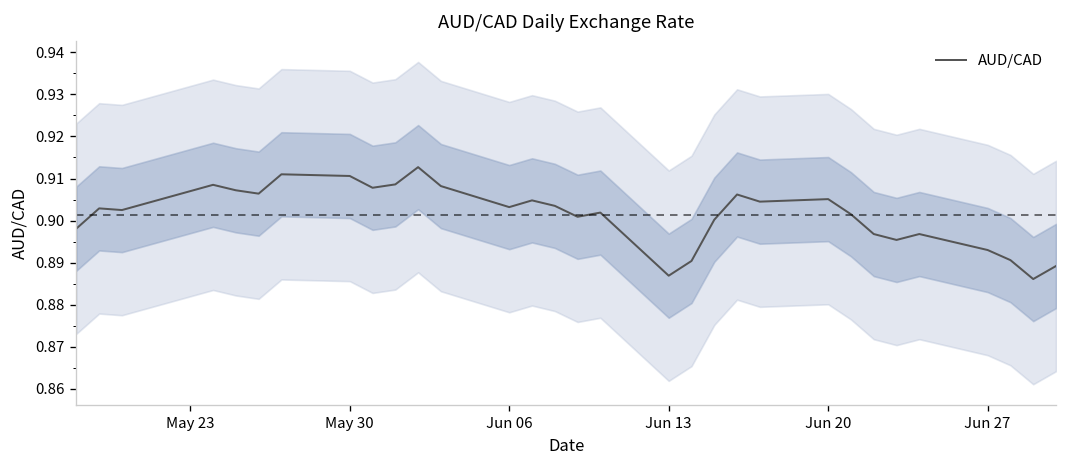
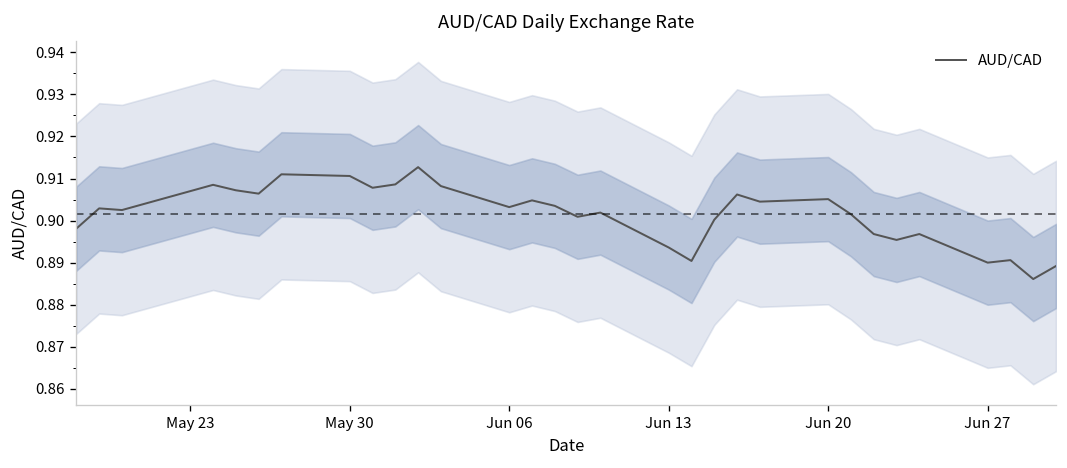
AUD/CAD, Jun 13: 0.887 -> 0.894
AUD/CAD, Jun 27: 0.893 -> 0.890
